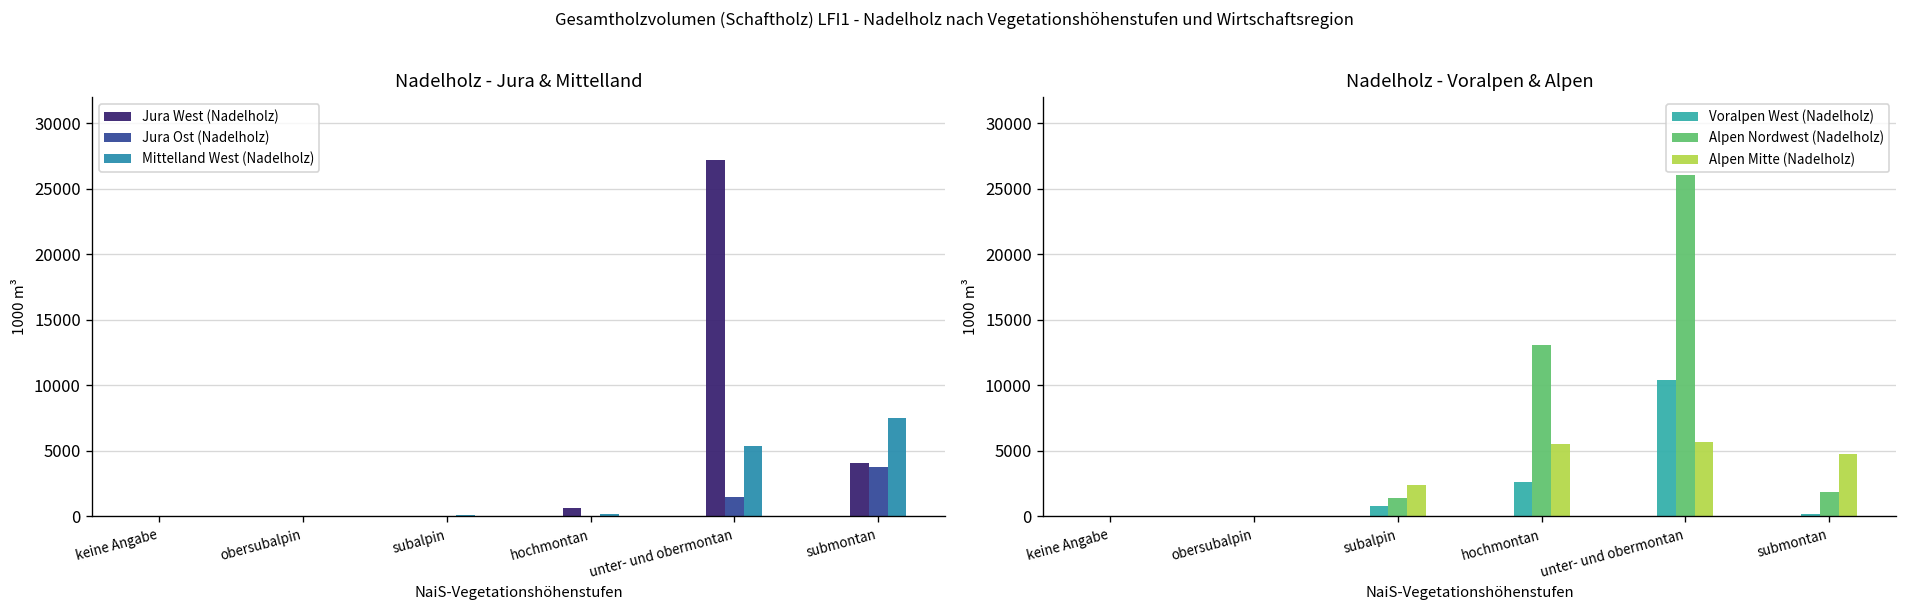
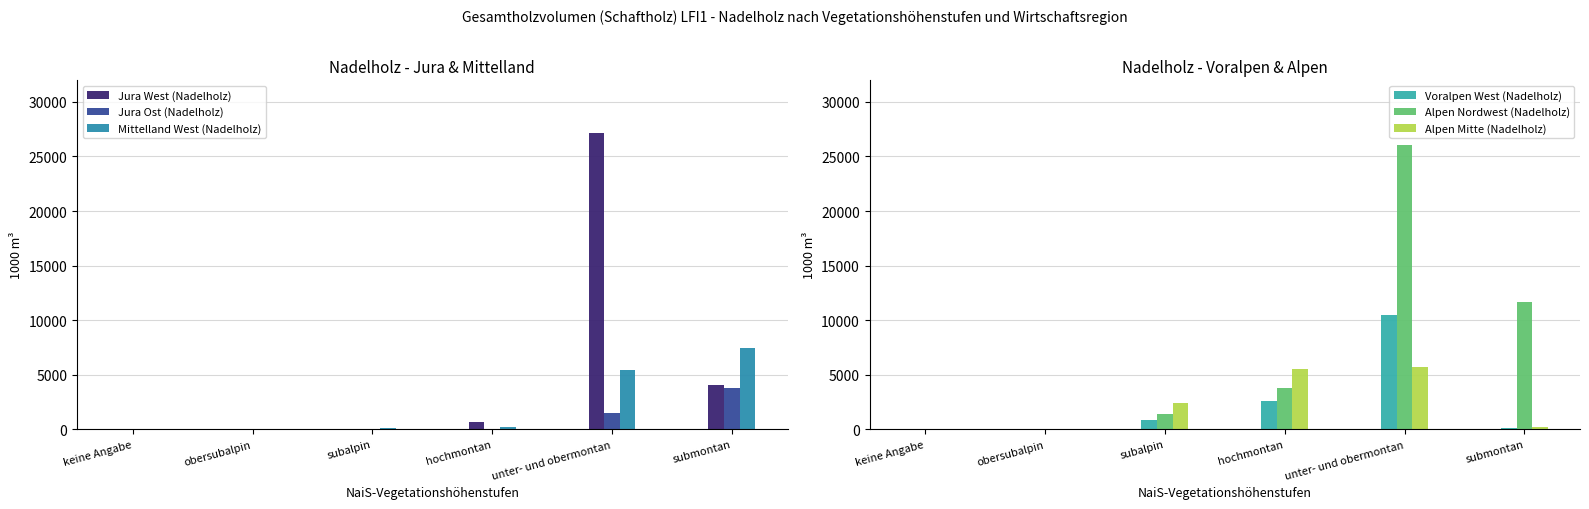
Nadelholz - Voralpen & Alpen, Alpen Nordwest (Nadelholz), hochmontan: 13100 -> 3800
Nadelholz - Voralpen & Alpen, Alpen Nordwest (Nadelholz), submontan: 1900 -> 11700
Nadelholz - Voralpen & Alpen, Alpen Mitte (Nadelholz), submontan: 4800 -> 200
